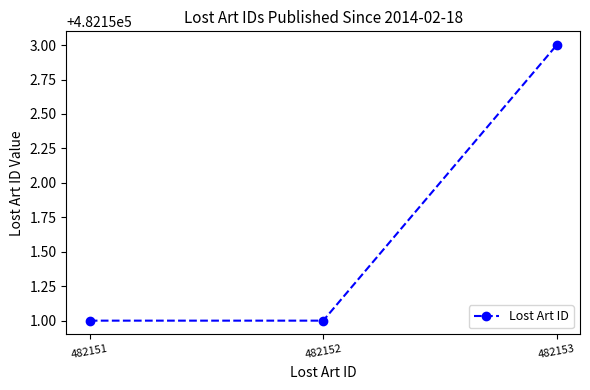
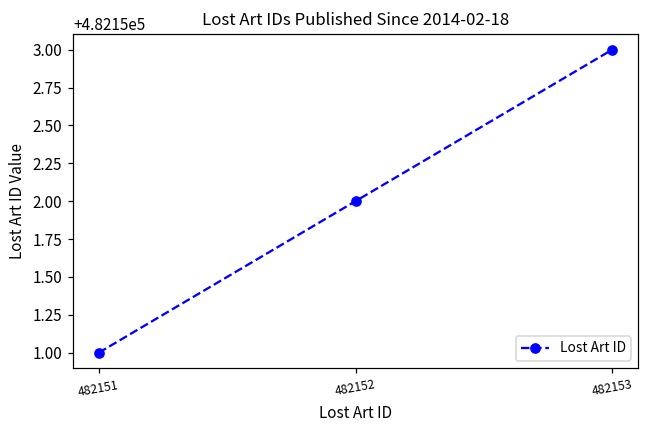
482152: 482151 -> 482152
